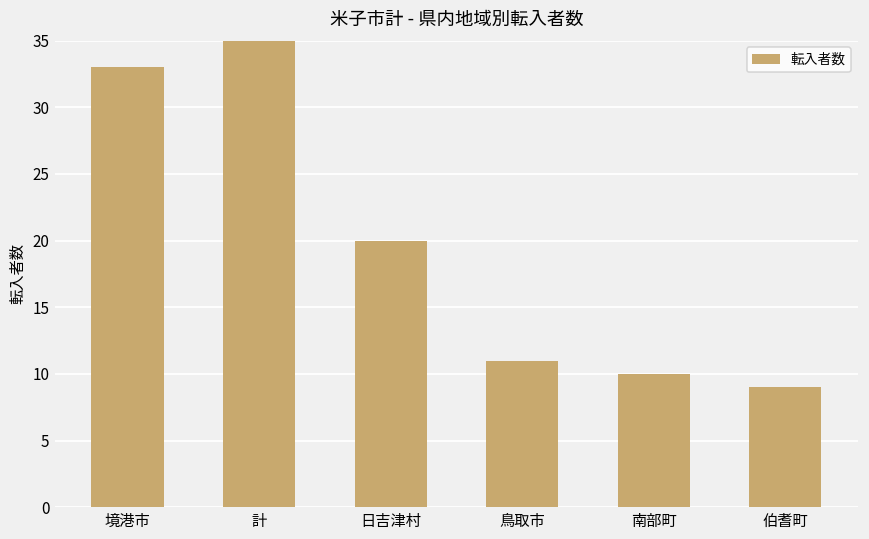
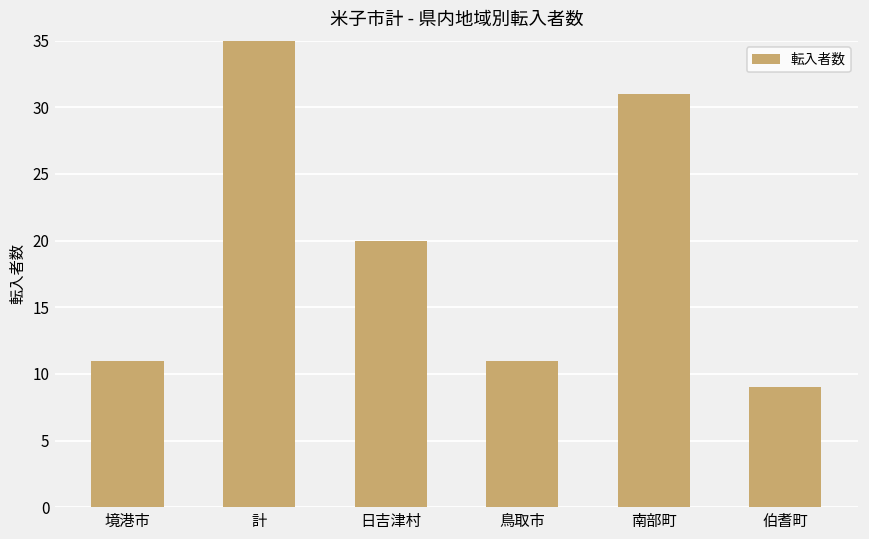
境港市: 33 -> 11
南部町: 10 -> 31
